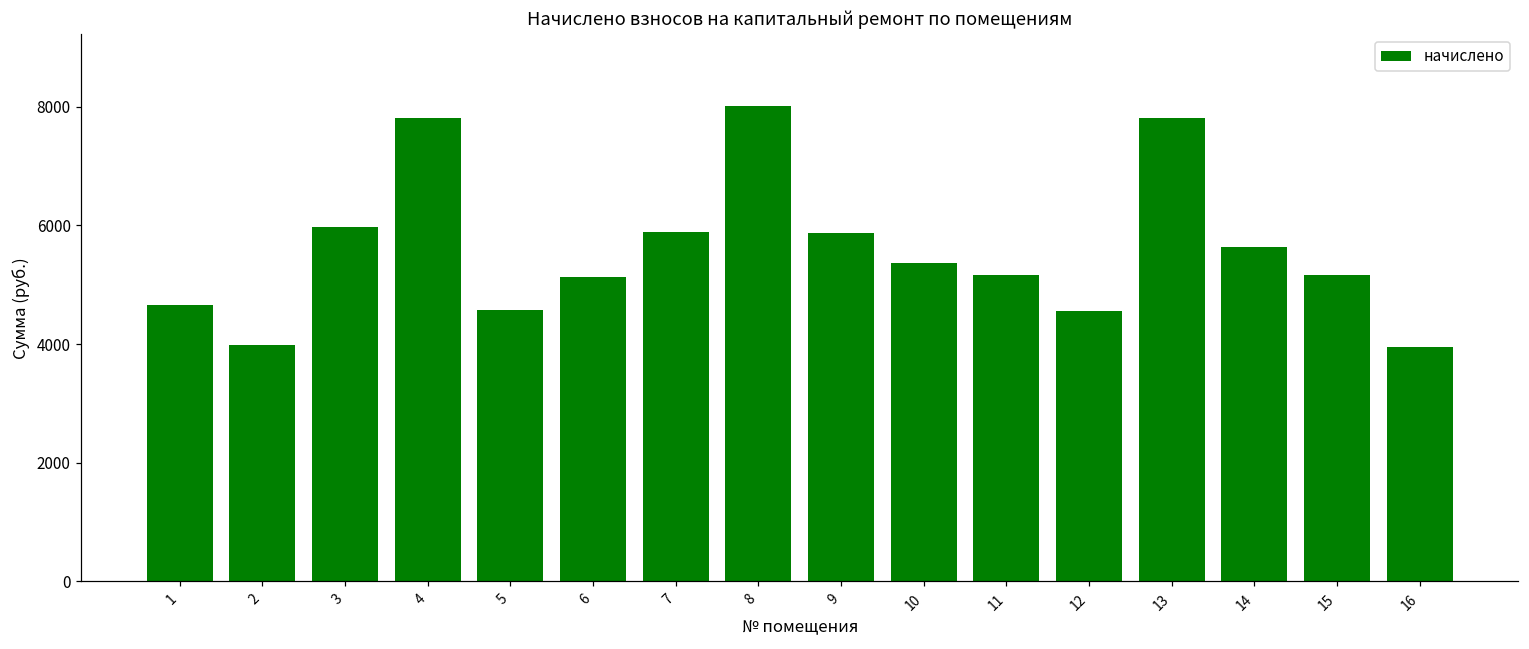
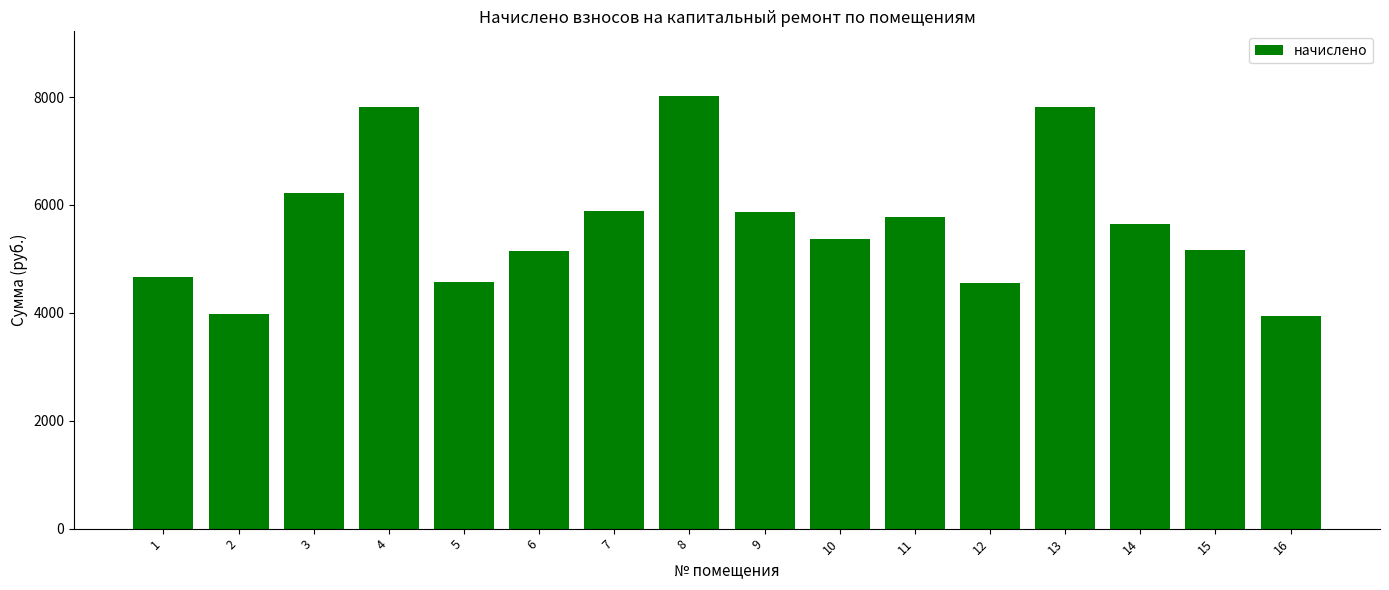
3: 6000 -> 6200
11: 5200 -> 5800
